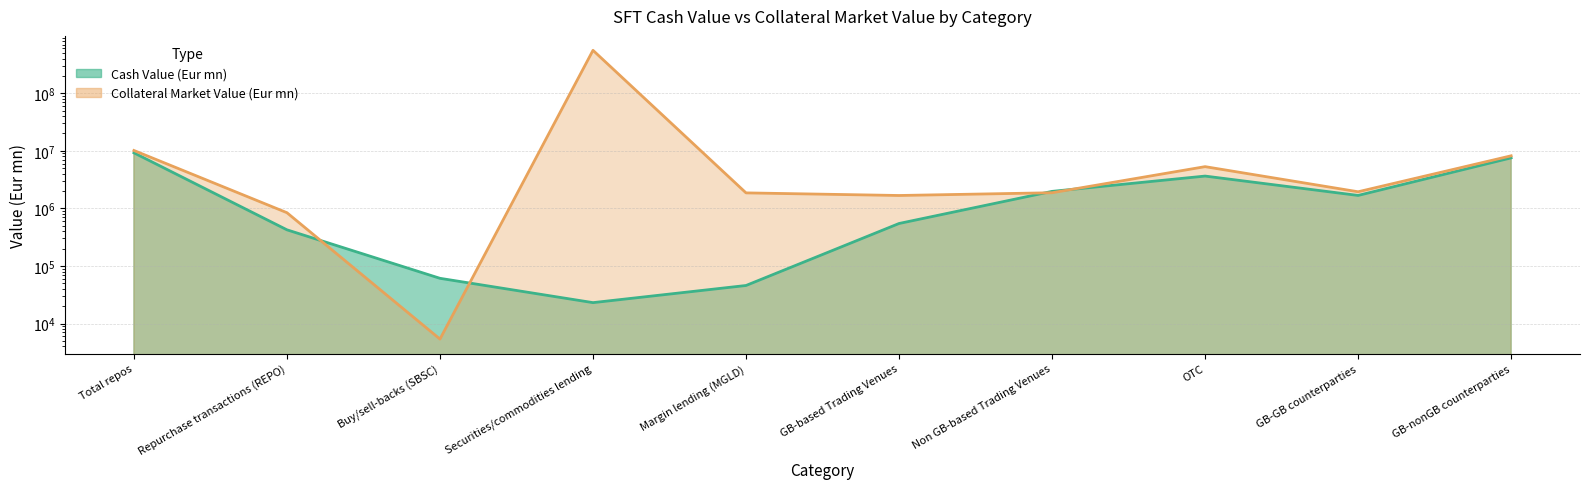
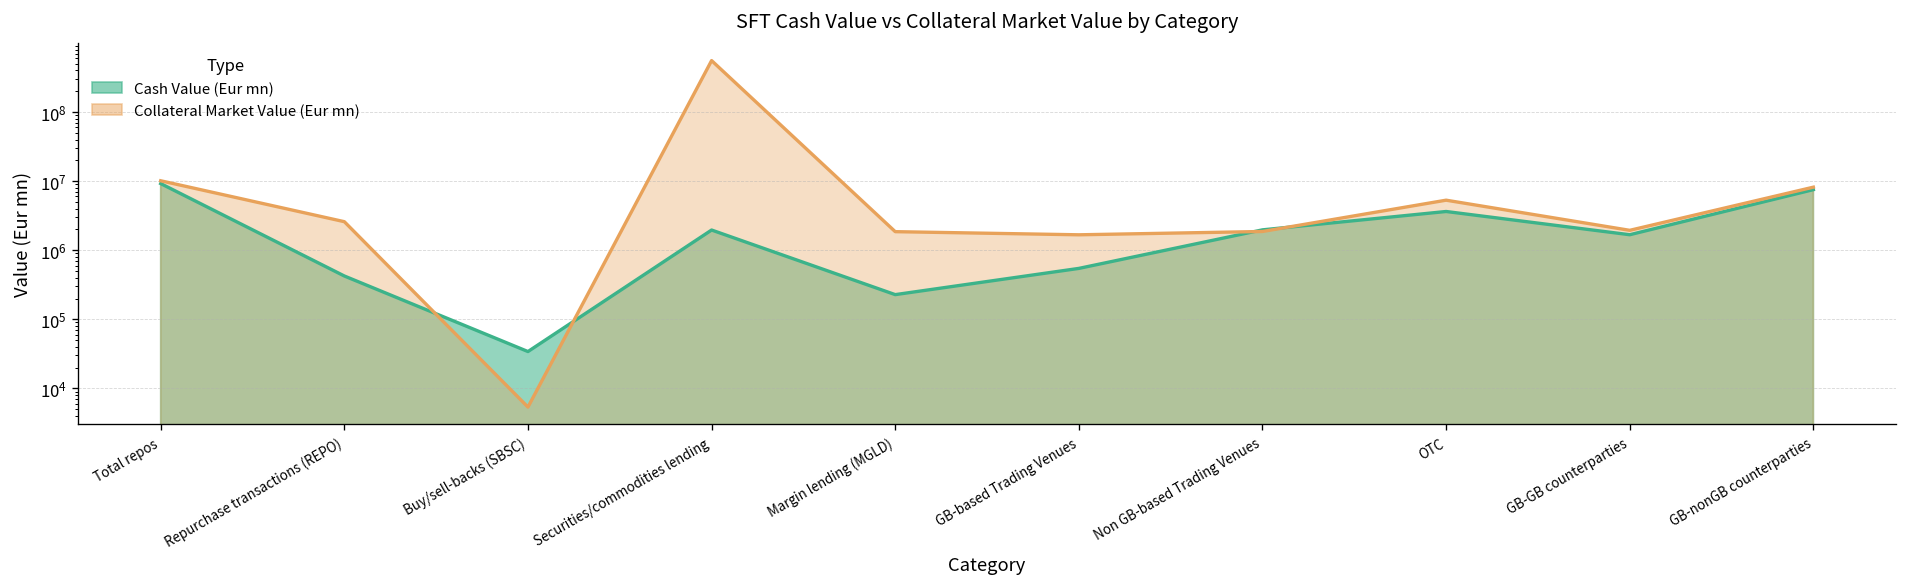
Collateral Market Value (Eur mn), Repurchase transactions (REPO): 800000 -> 3000000
Cash Value (Eur mn), Buy/sell-backs (SBSC): 60000 -> 30000
Cash Value (Eur mn), Securities/commodities lending: 23000 -> 2000000
Cash Value (Eur mn), Margin lending (MGLD): 50000 -> 230000
